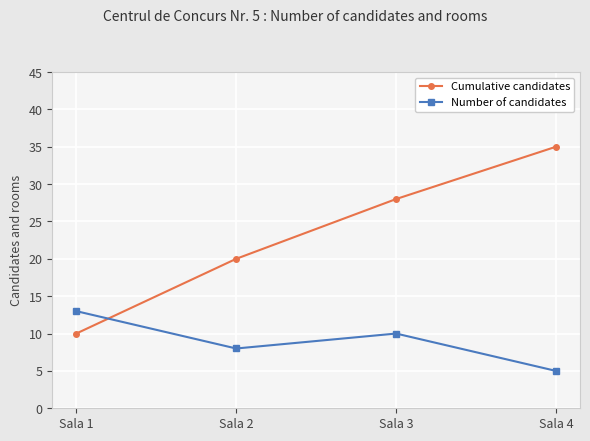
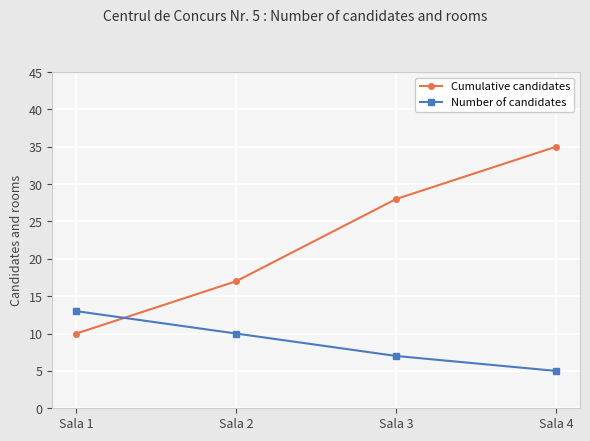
Cumulative candidates, Sala 2: 20 -> 17
Number of candidates, Sala 2: 8 -> 10
Number of candidates, Sala 3: 10 -> 7
